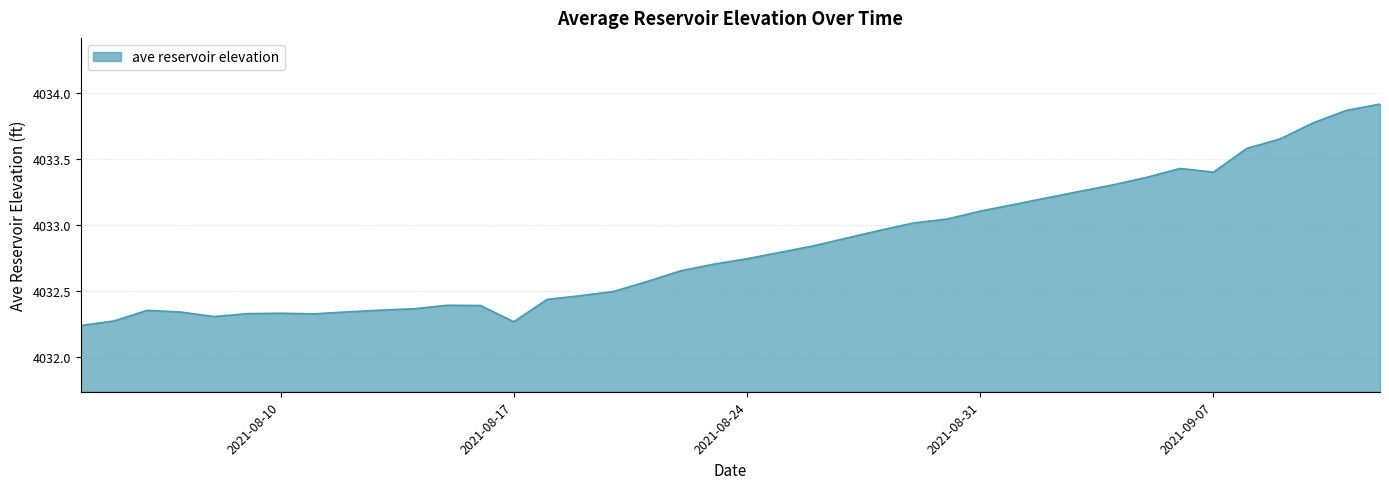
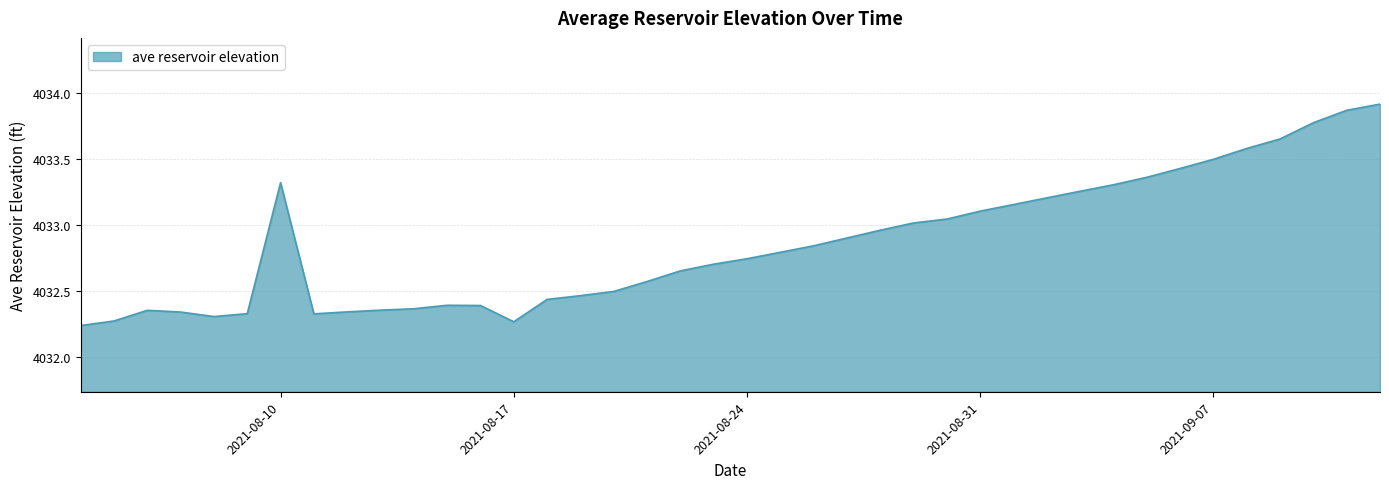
2021-08-10: 4032.33 -> 4033.32
2021-09-07: 4033.40 -> 4033.50
